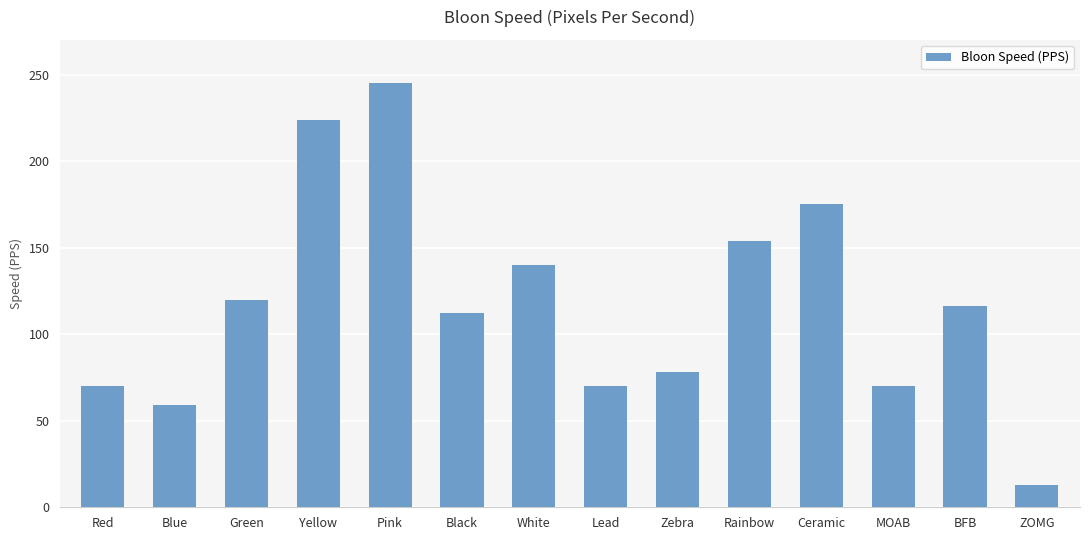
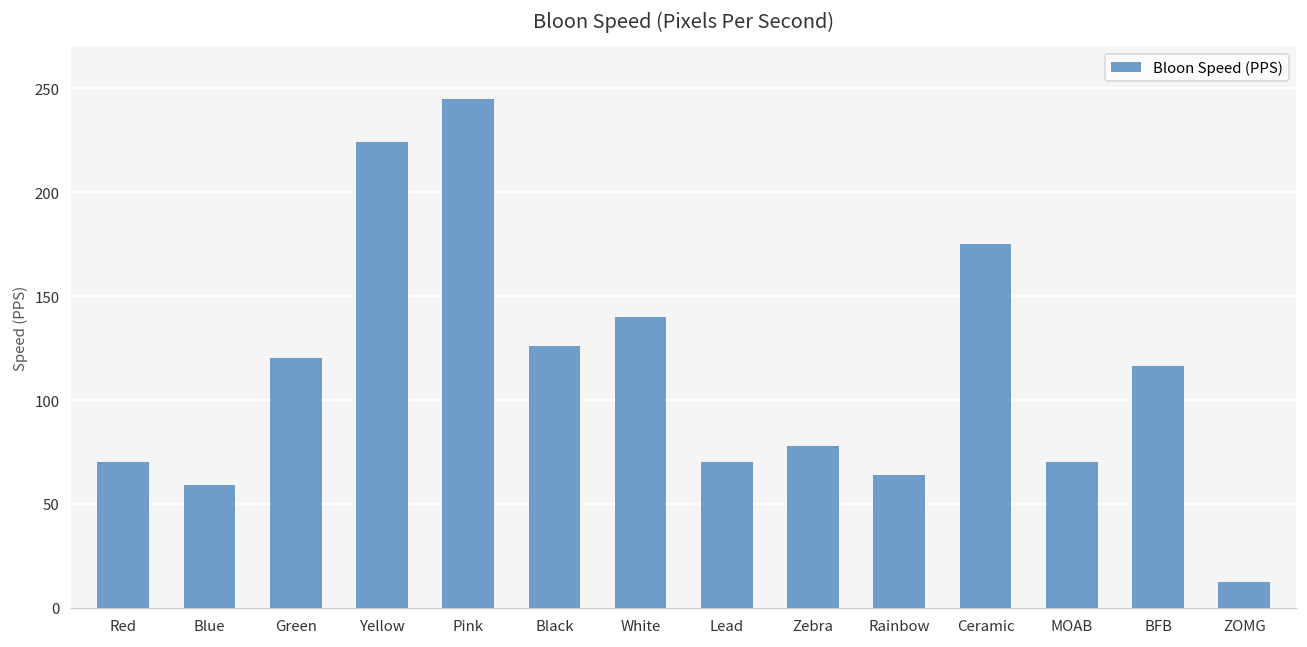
Black: 112 -> 126
Rainbow: 154 -> 64
